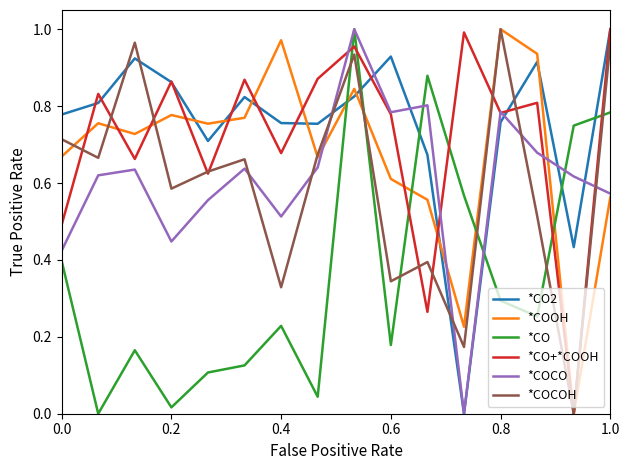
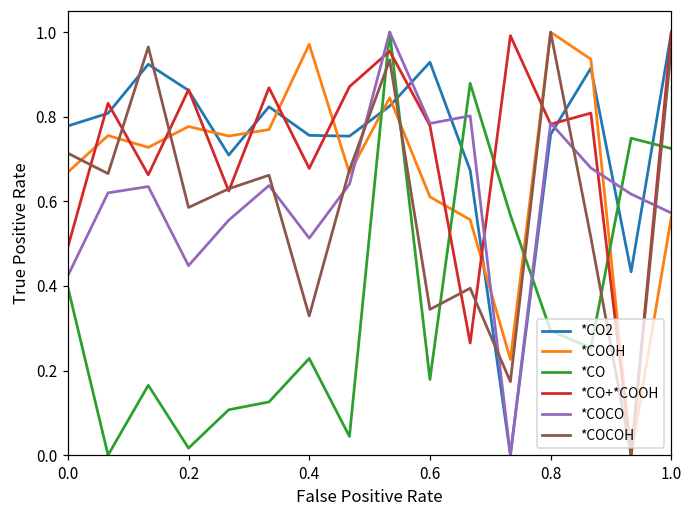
*CO, 1.0: 0.78 -> 0.72
